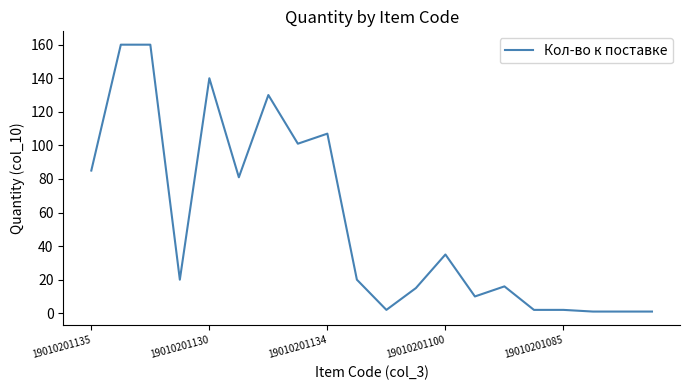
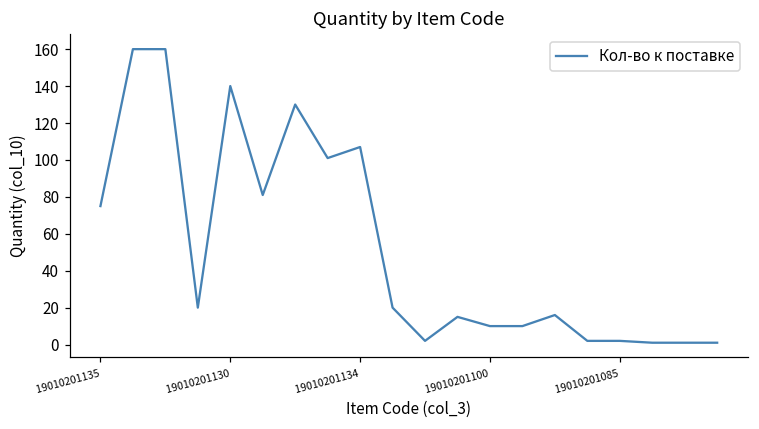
19010201135: 85 -> 75
19010201100: 35 -> 10
